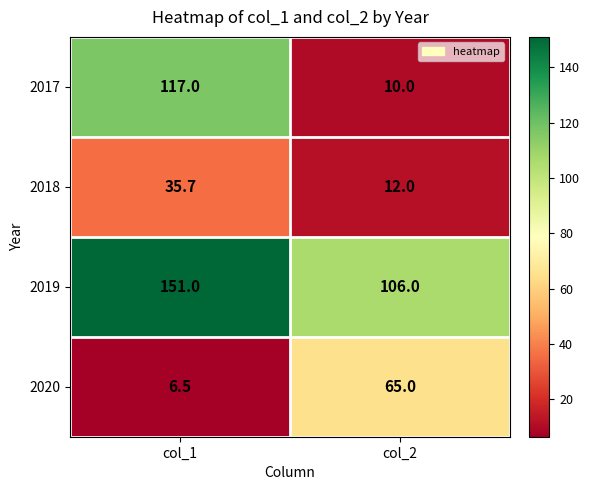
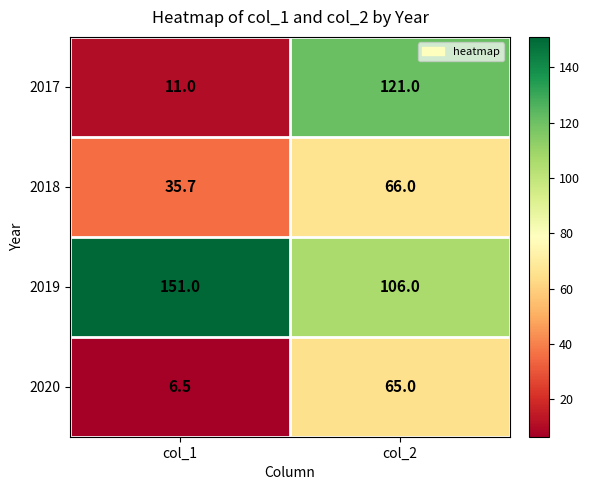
2017, col_1: 117.0 -> 11.0
2017, col_2: 10.0 -> 121.0
2018, col_2: 12.0 -> 66.0
